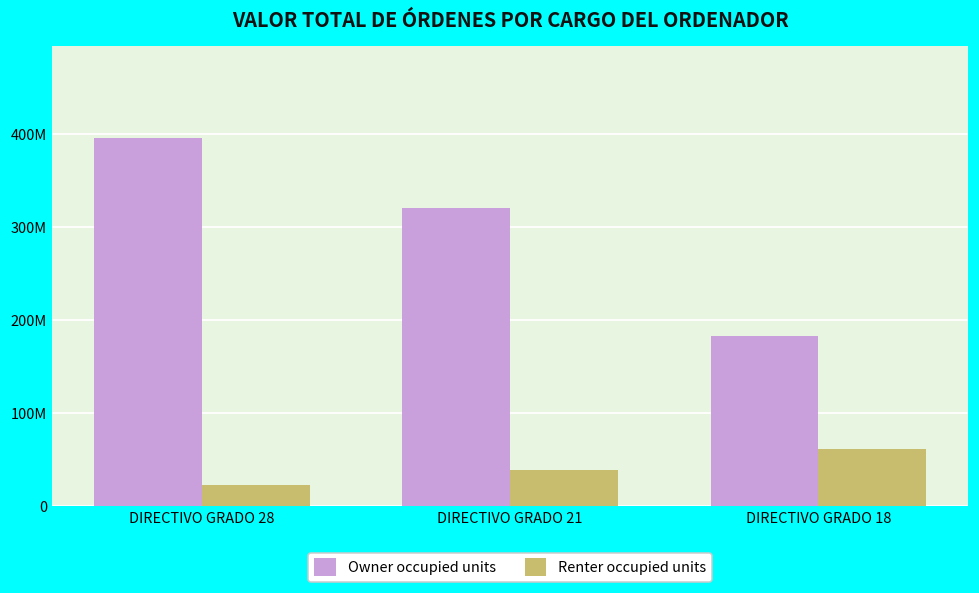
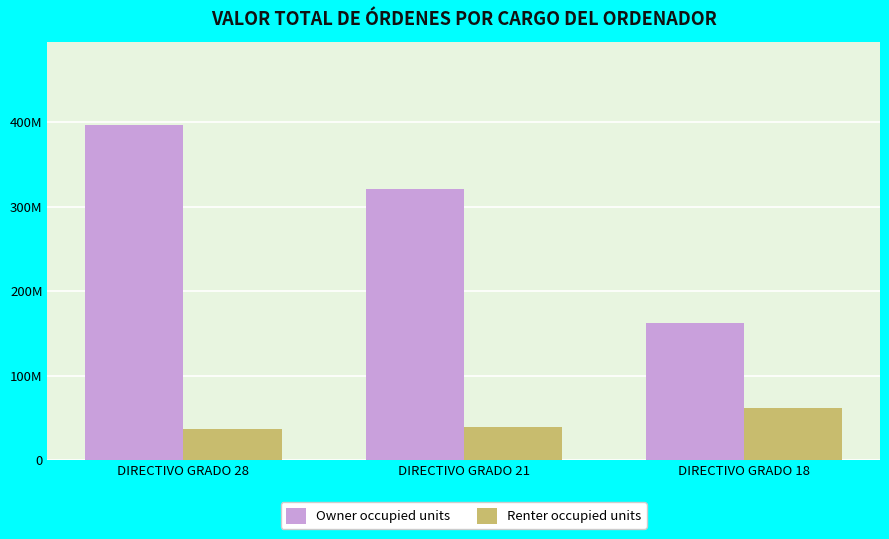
Renter occupied units, DIRECTIVO GRADO 28: 20000000 -> 40000000
Owner occupied units, DIRECTIVO GRADO 18: 180000000 -> 160000000
